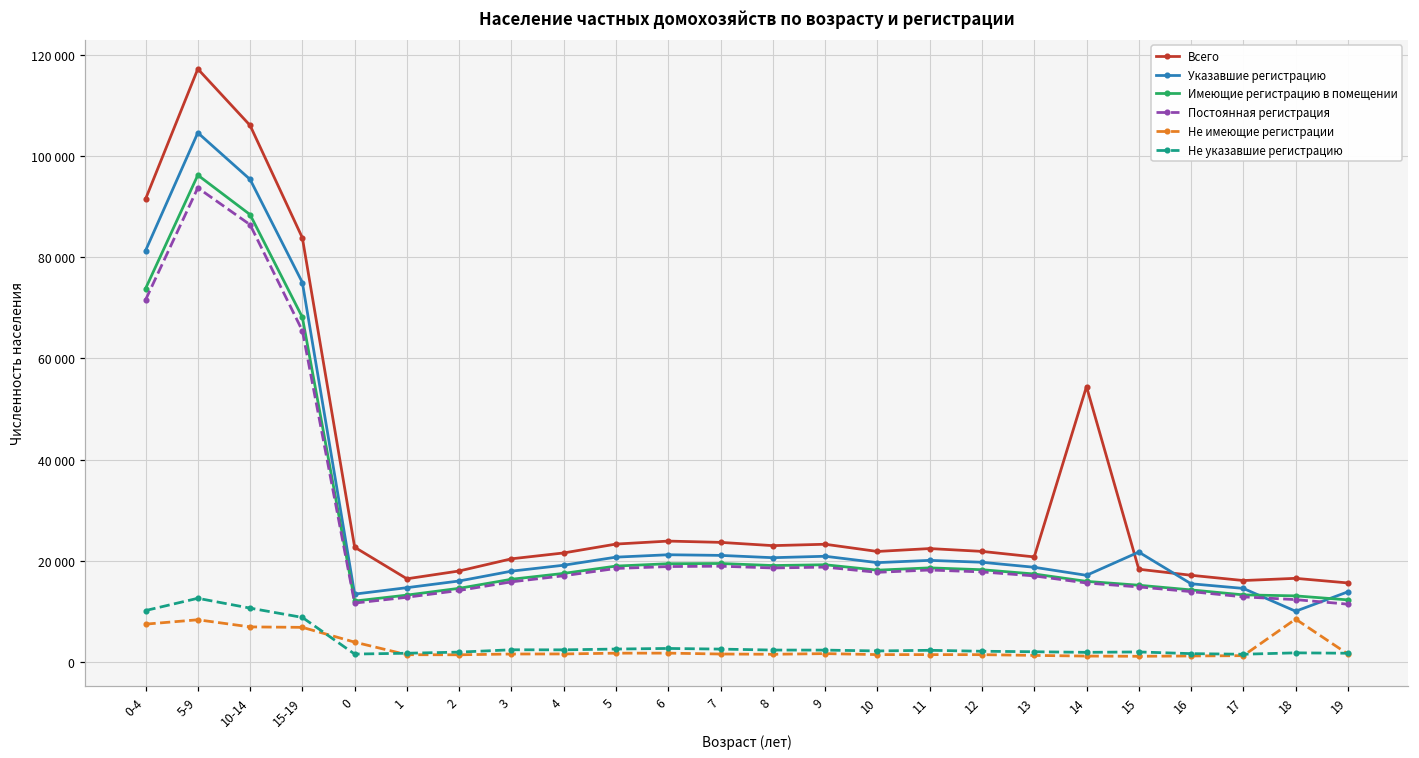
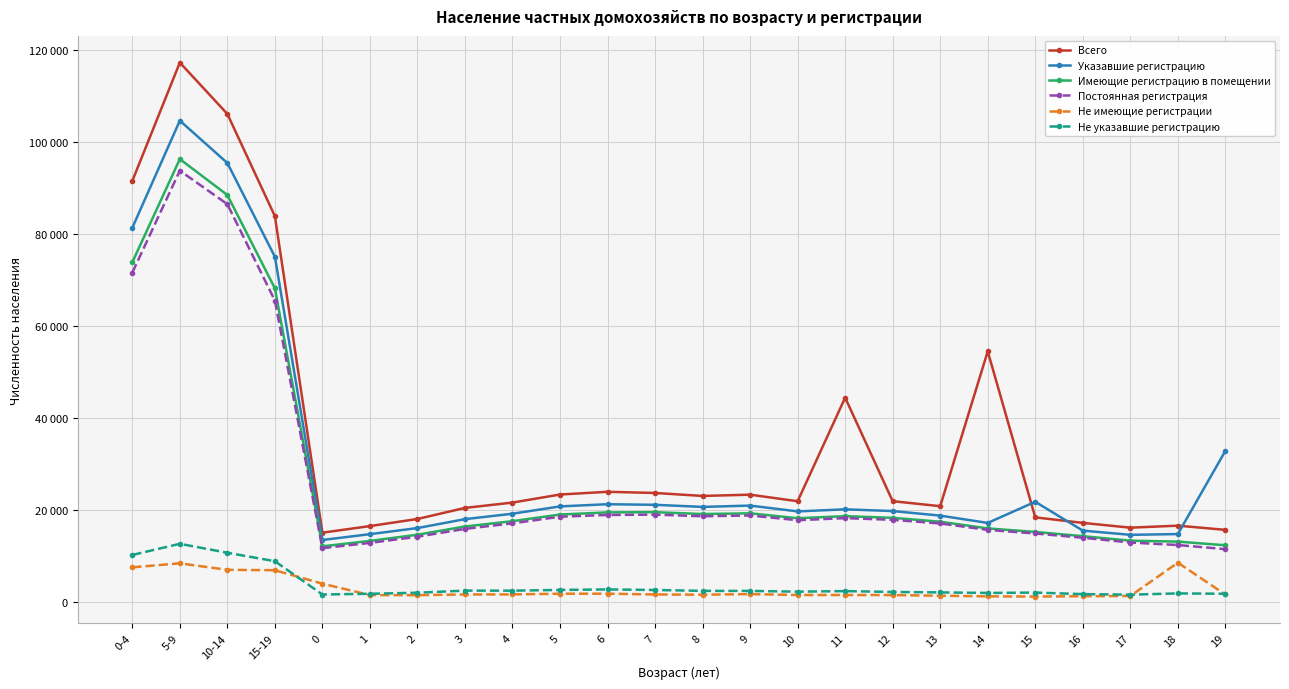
Всего, 0: 23000 -> 15000
Всего, 11: 22000 -> 44000
Указавшие регистрацию, 18: 10000 -> 15000
Указавшие регистрацию, 19: 14000 -> 33000
